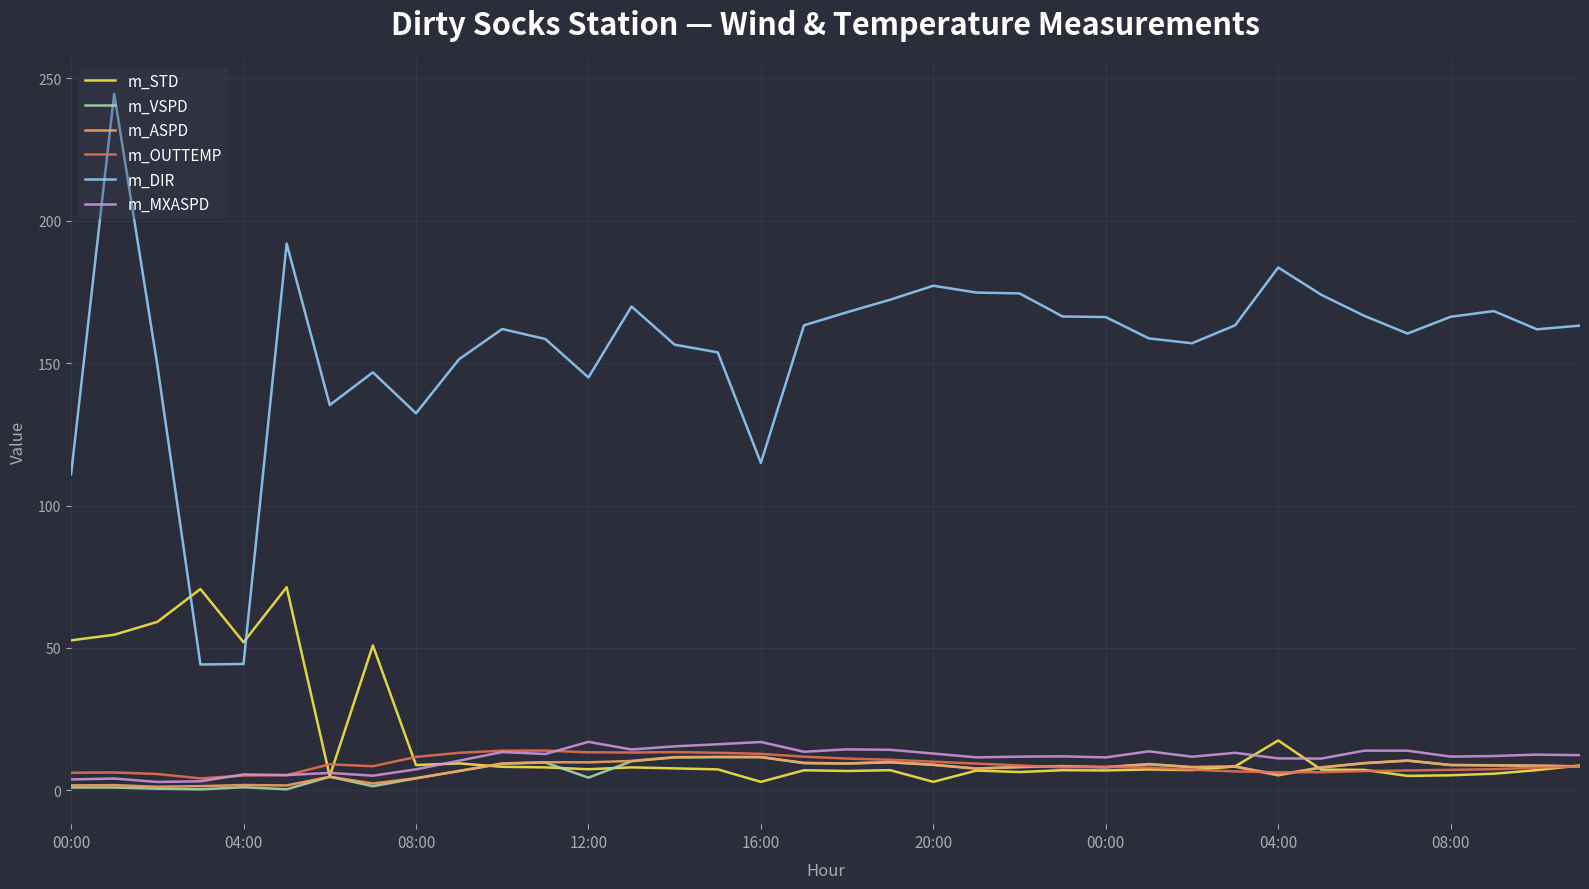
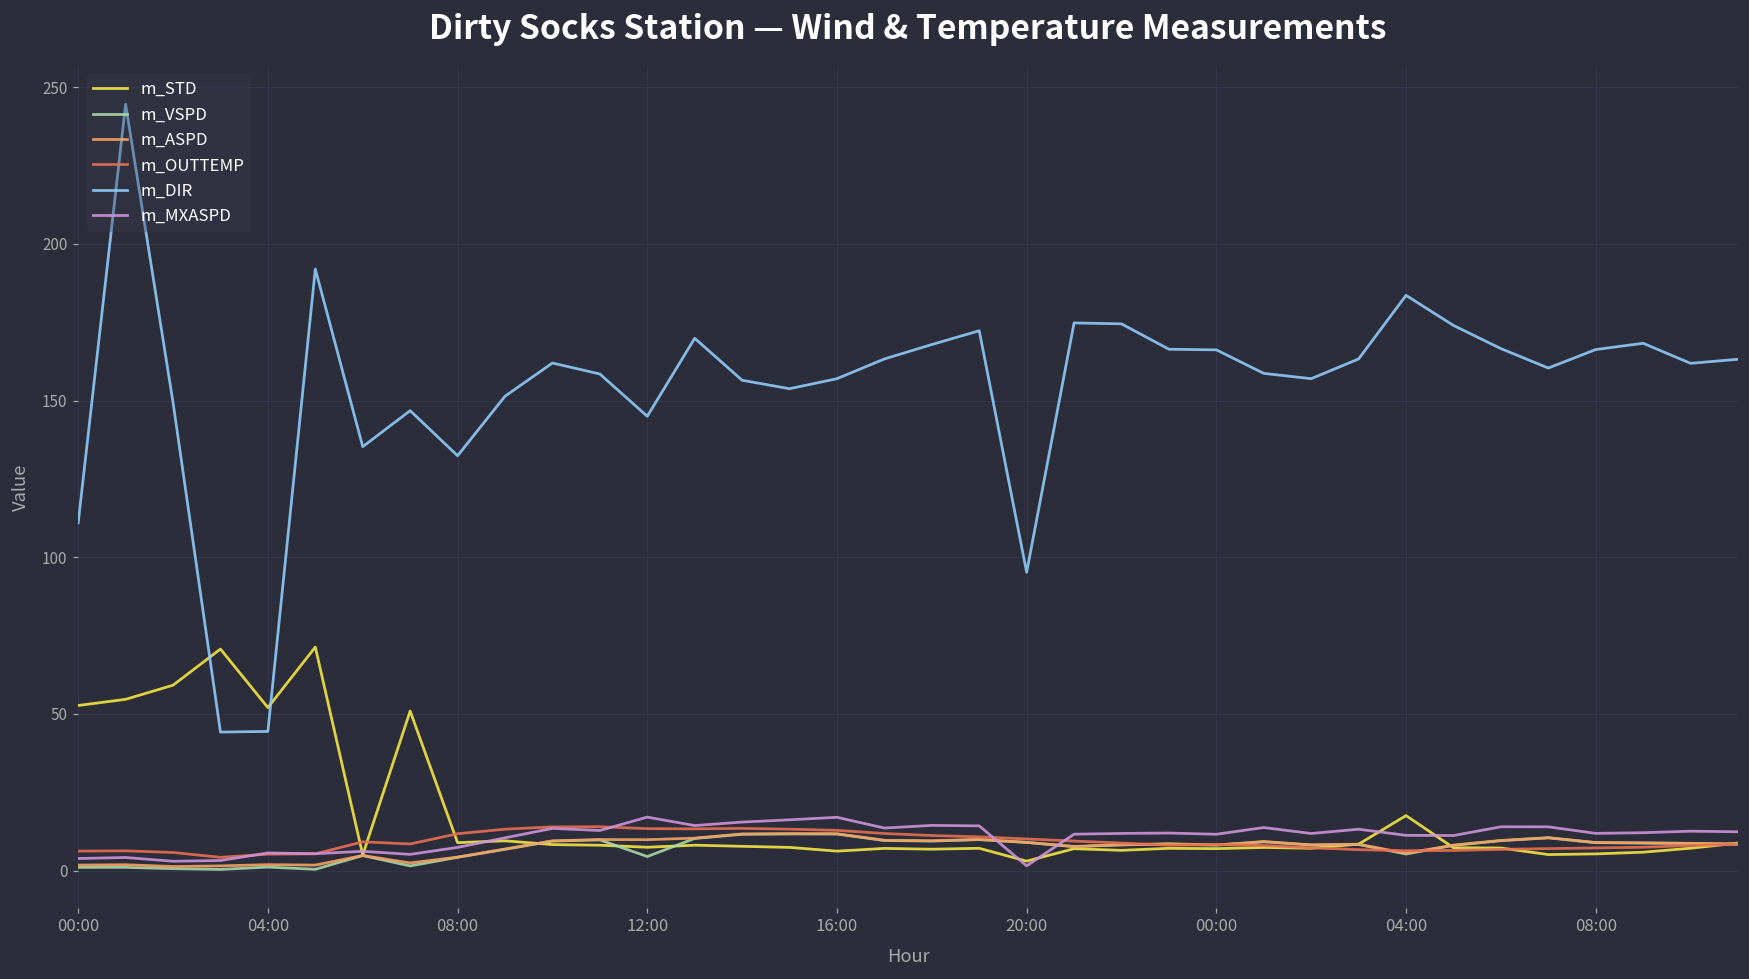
m_STD, 16:00: 3 -> 6
m_DIR, 16:00: 115 -> 157
m_DIR, 20:00: 177 -> 95
m_MXASPD, 20:00: 13 -> 2
